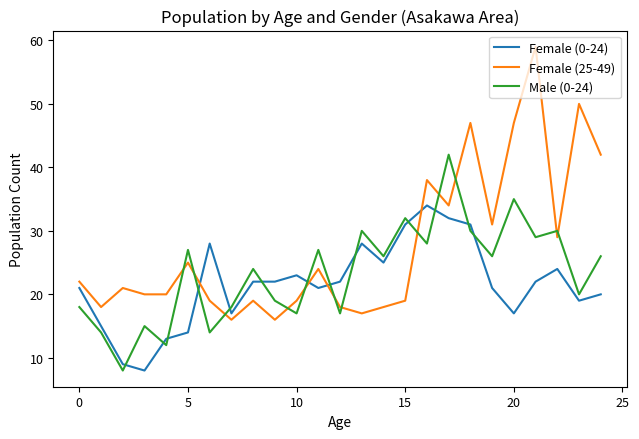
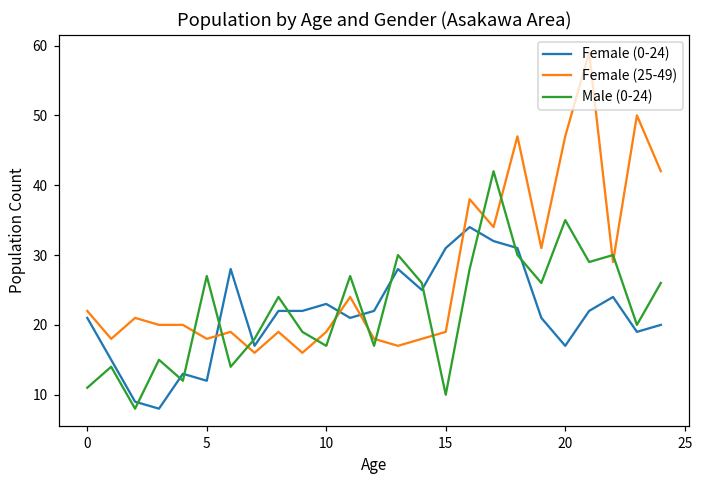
Male (0-24), 0: 18 -> 11
Female (0-24), 5: 14 -> 12
Female (25-49), 5: 25 -> 18
Male (0-24), 15: 32 -> 10
